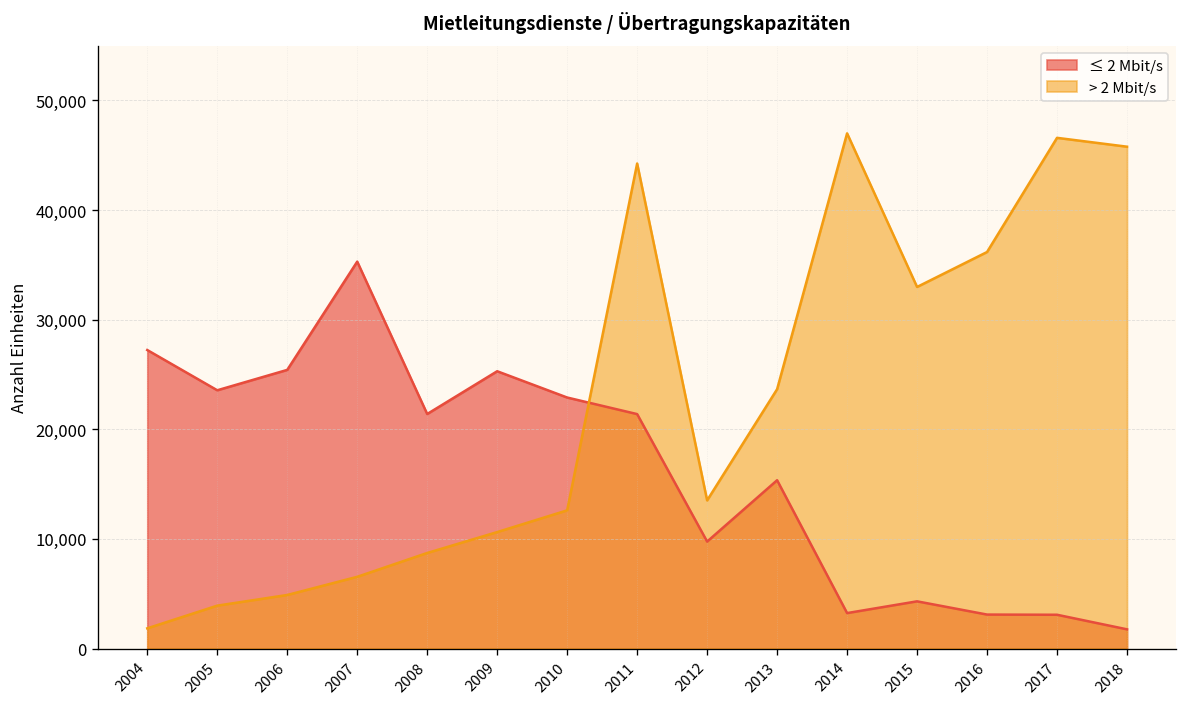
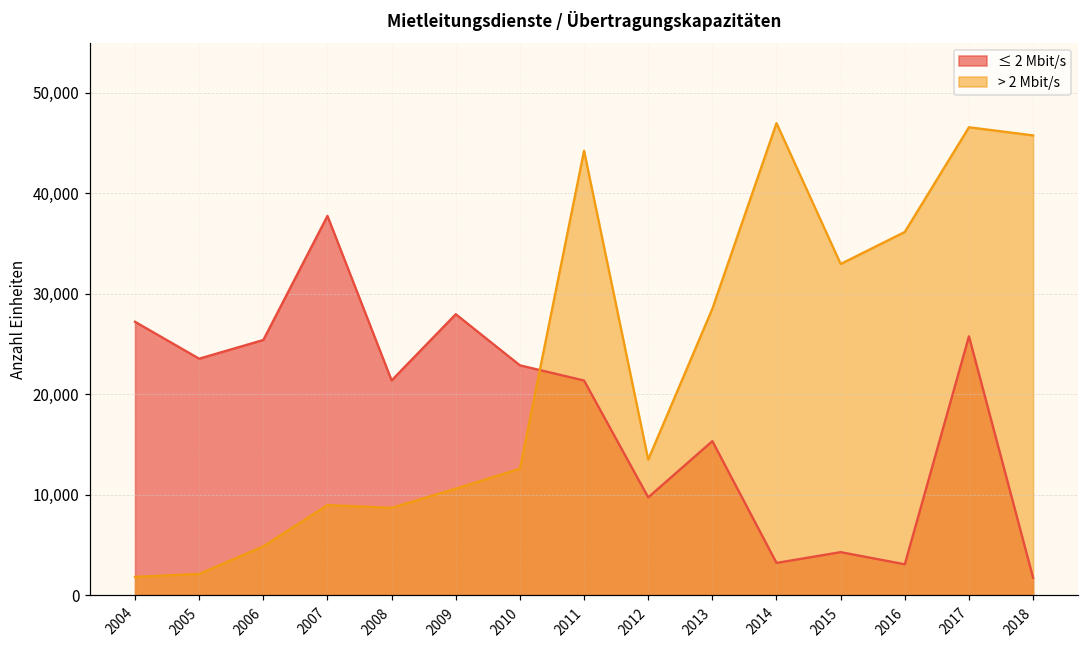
> 2 Mbit/s, 2005: 4,000 -> 2,000
≤ 2 Mbit/s, 2007: 35,000 -> 38,000
> 2 Mbit/s, 2007: 7,000 -> 9,000
≤ 2 Mbit/s, 2009: 25,000 -> 28,000
> 2 Mbit/s, 2013: 24,000 -> 29,000
≤ 2 Mbit/s, 2017: 3,000 -> 26,000
